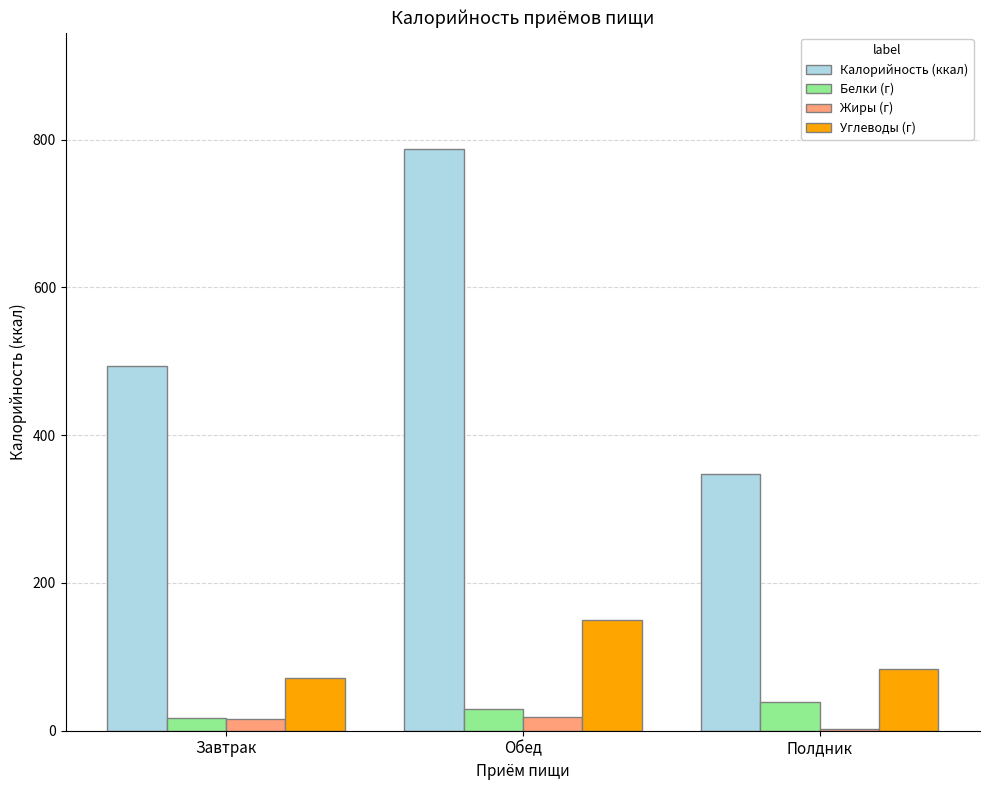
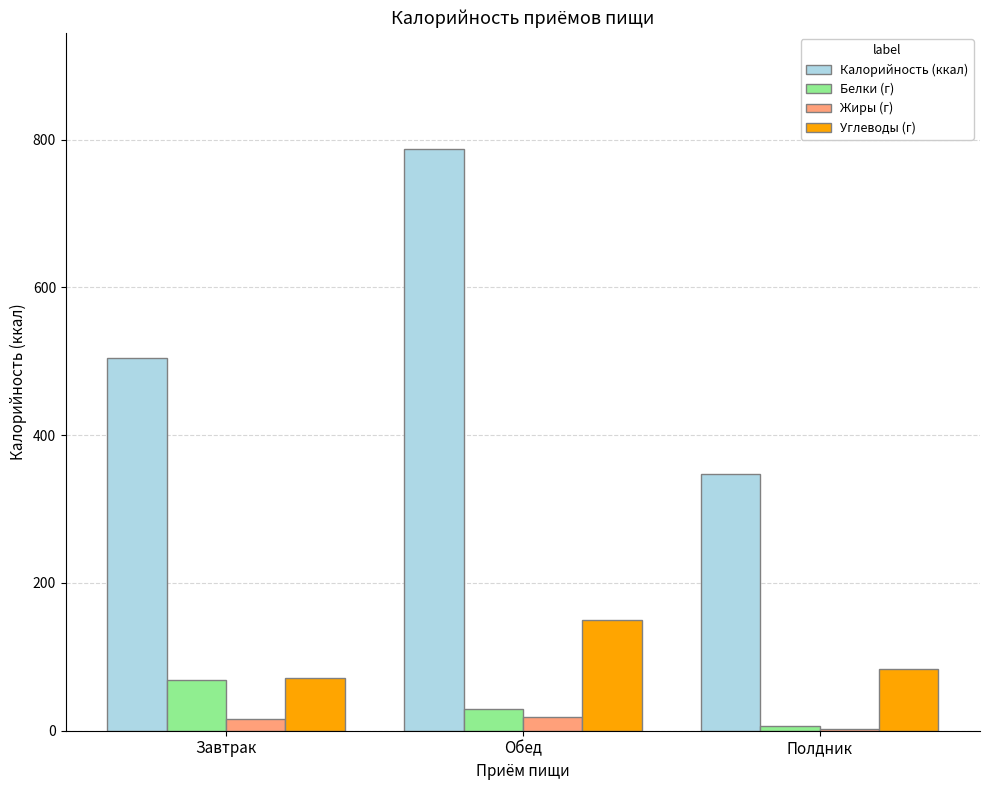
Калорийность (ккал), Завтрак: 490 -> 500
Белки (г), Завтрак: 20 -> 70
Белки (г), Полдник: 40 -> 10
